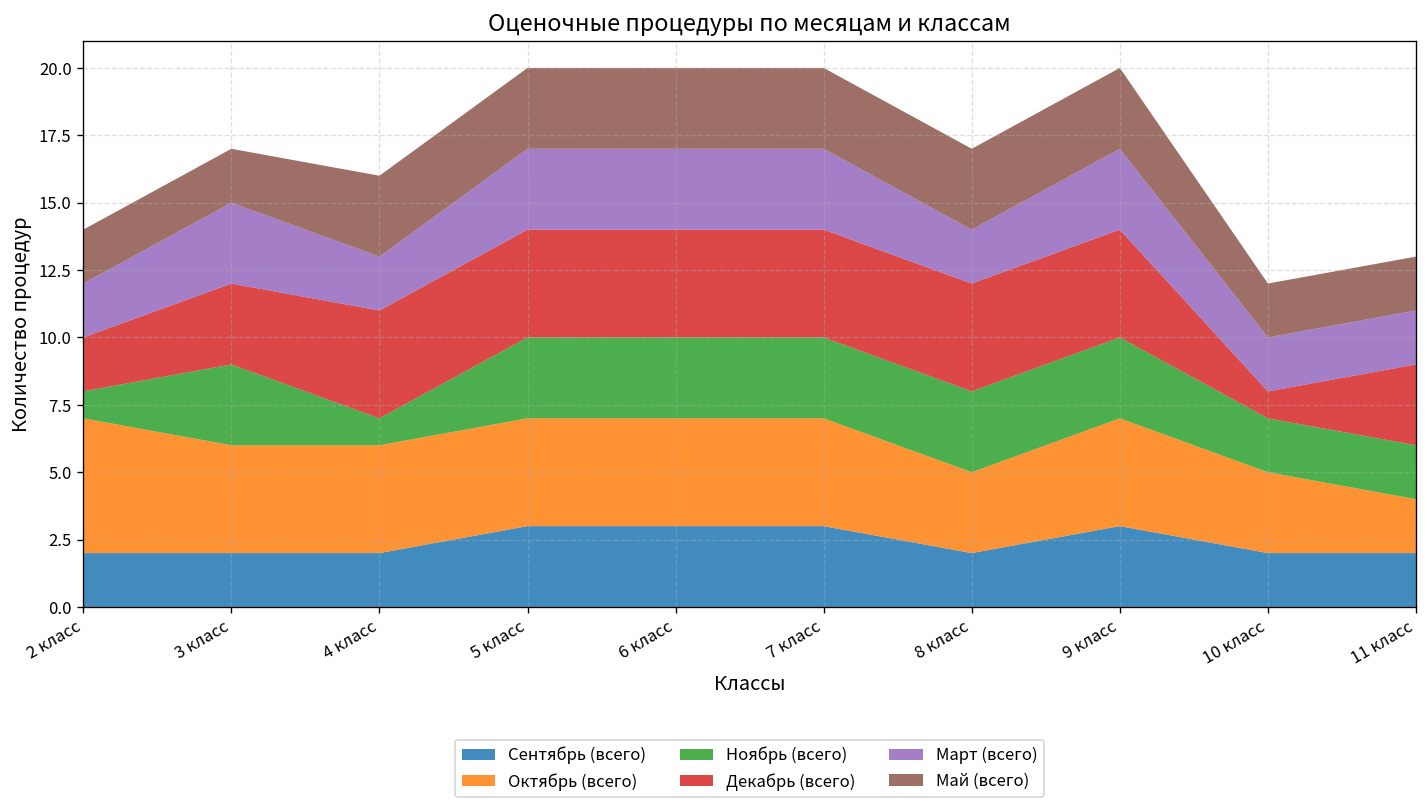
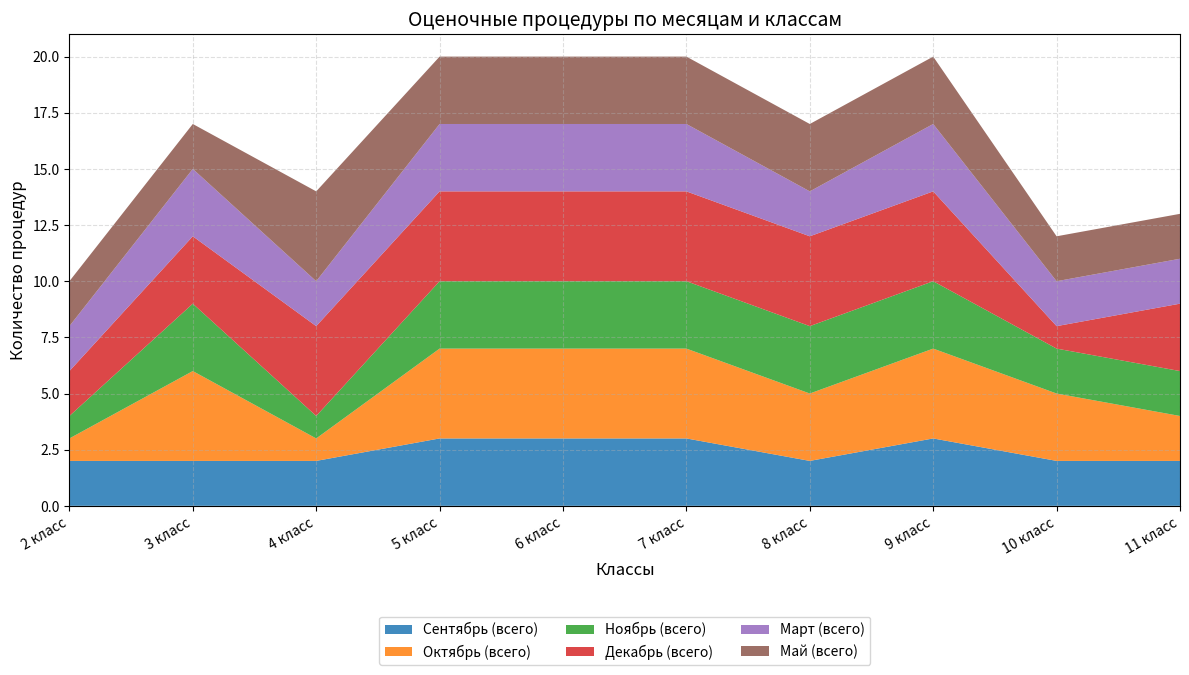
Октябрь (всего), 2 класс: 5 -> 1
Октябрь (всего), 4 класс: 4 -> 1
Май (всего), 4 класс: 3 -> 4
